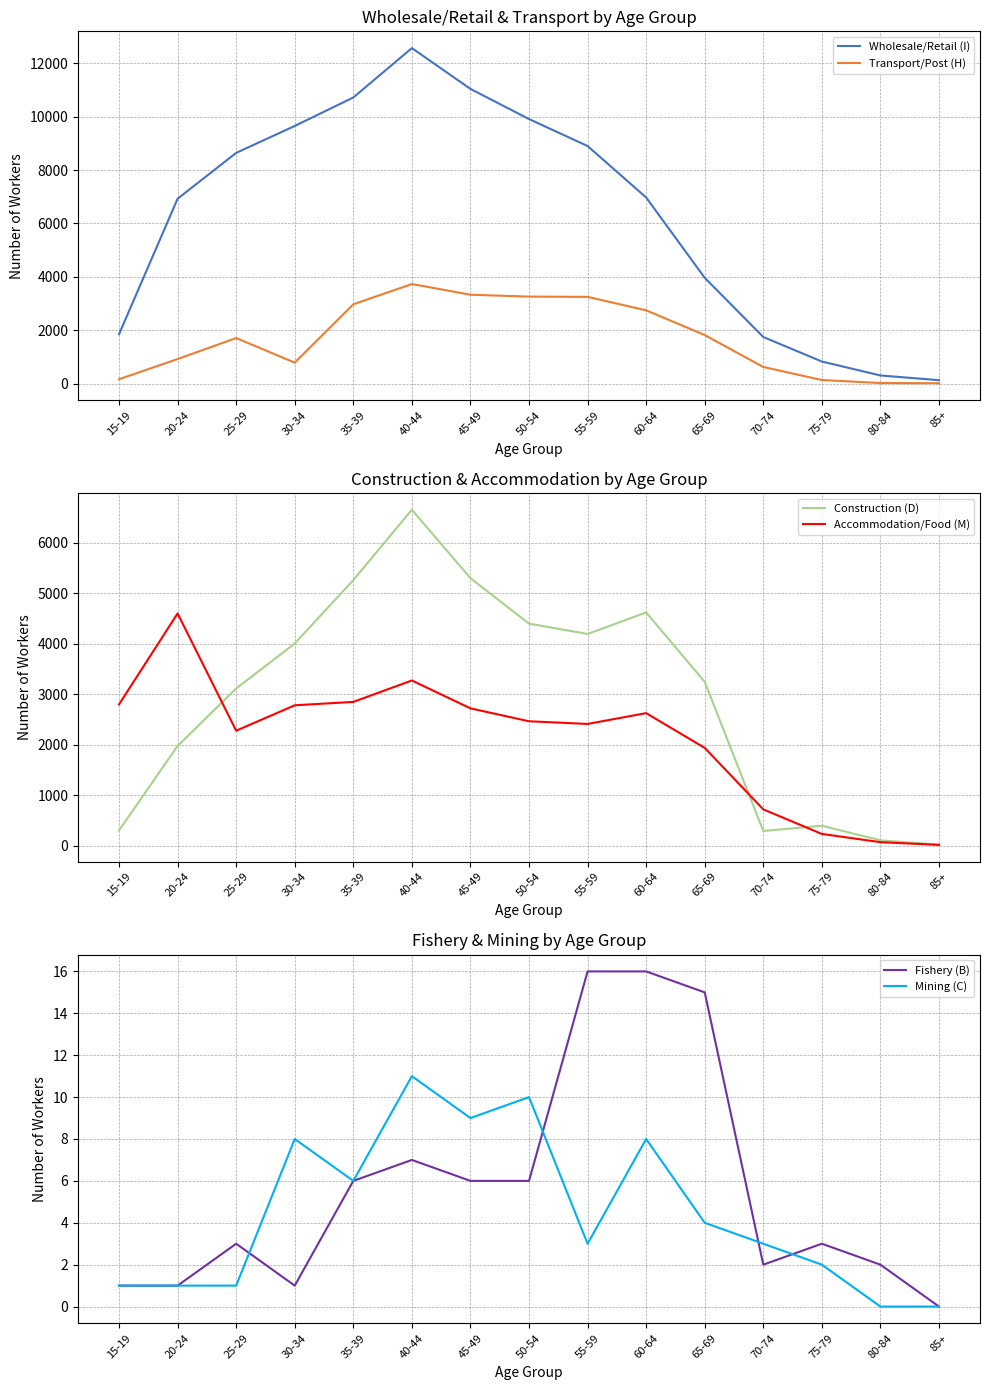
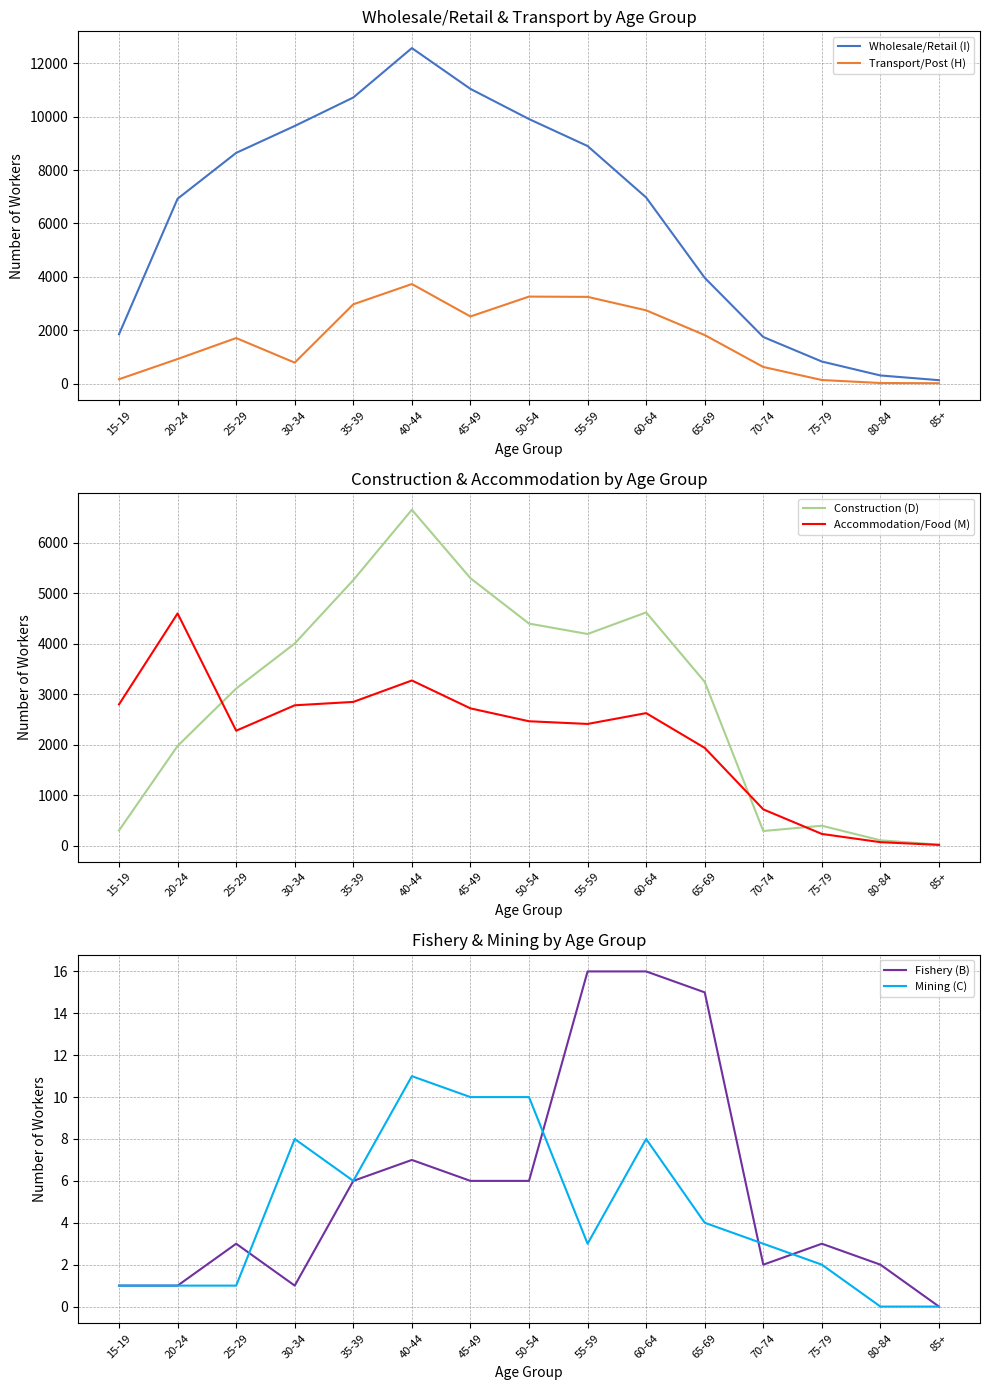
Wholesale/Retail & Transport by Age Group, Transport/Post (H), 45-49: 3300 -> 2500
Fishery & Mining by Age Group, Mining (C), 45-49: 9 -> 10
